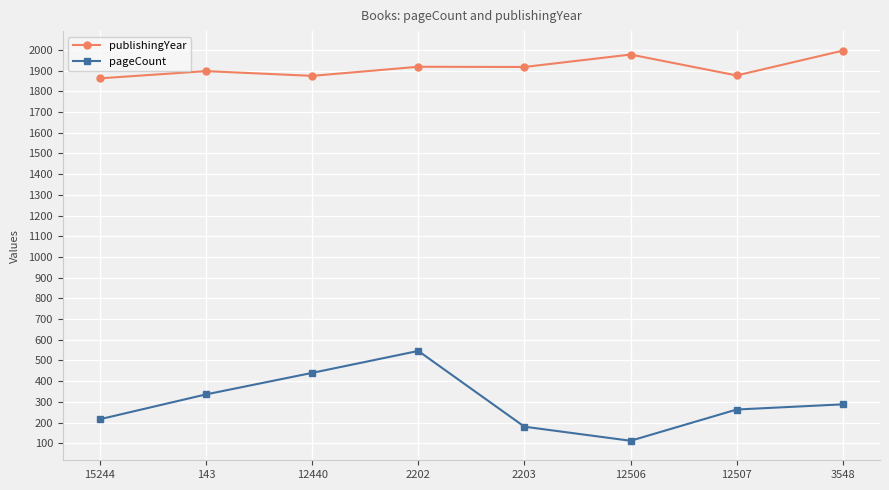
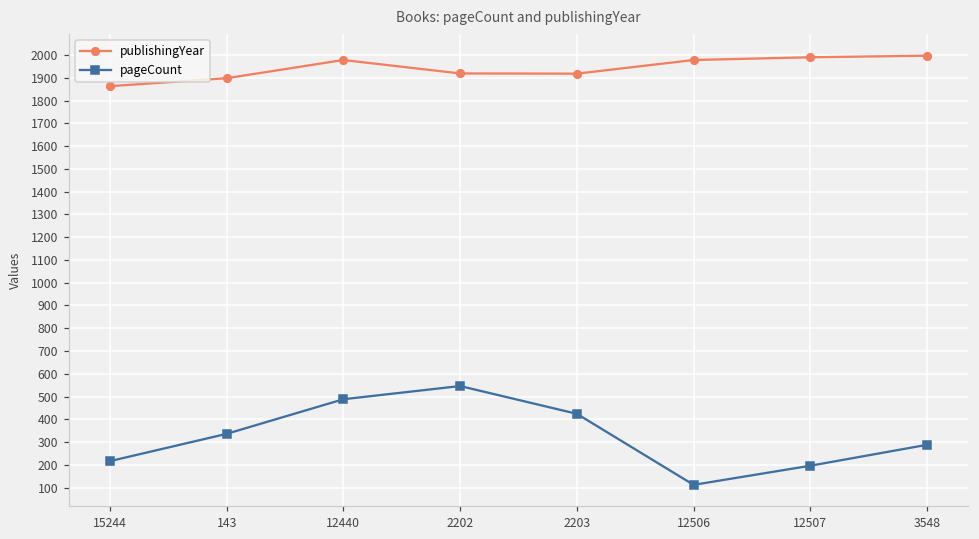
publishingYear, 12440: 1880 -> 1980
pageCount, 12440: 440 -> 490
pageCount, 2203: 180 -> 420
publishingYear, 12507: 1880 -> 1990
pageCount, 12507: 260 -> 200
